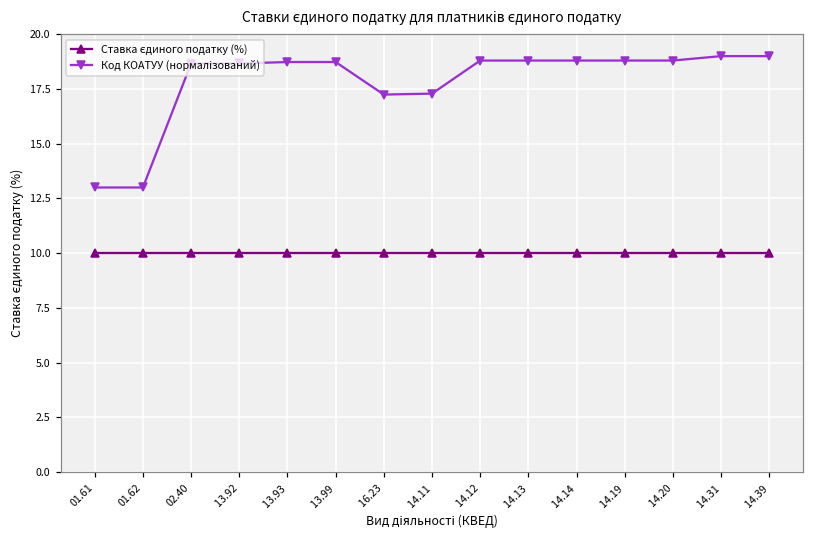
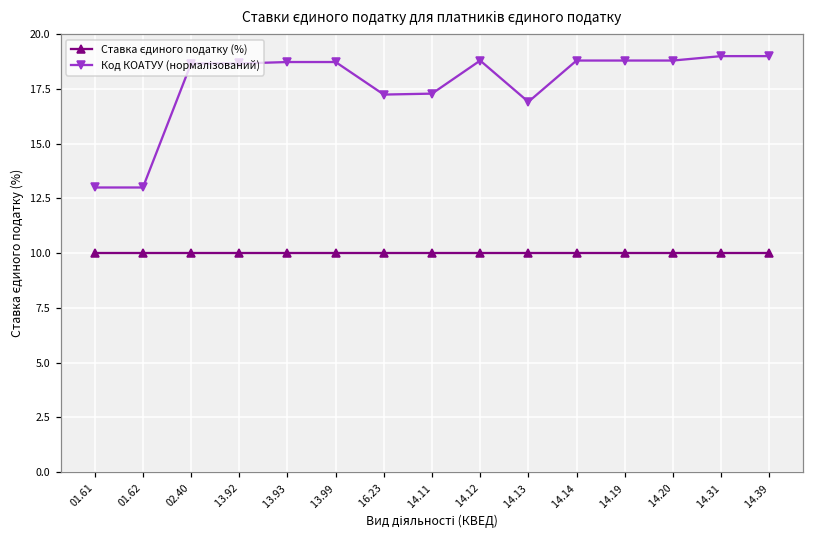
Код КОАТУУ (нормалізований), 14.13: 18.8 -> 16.9
